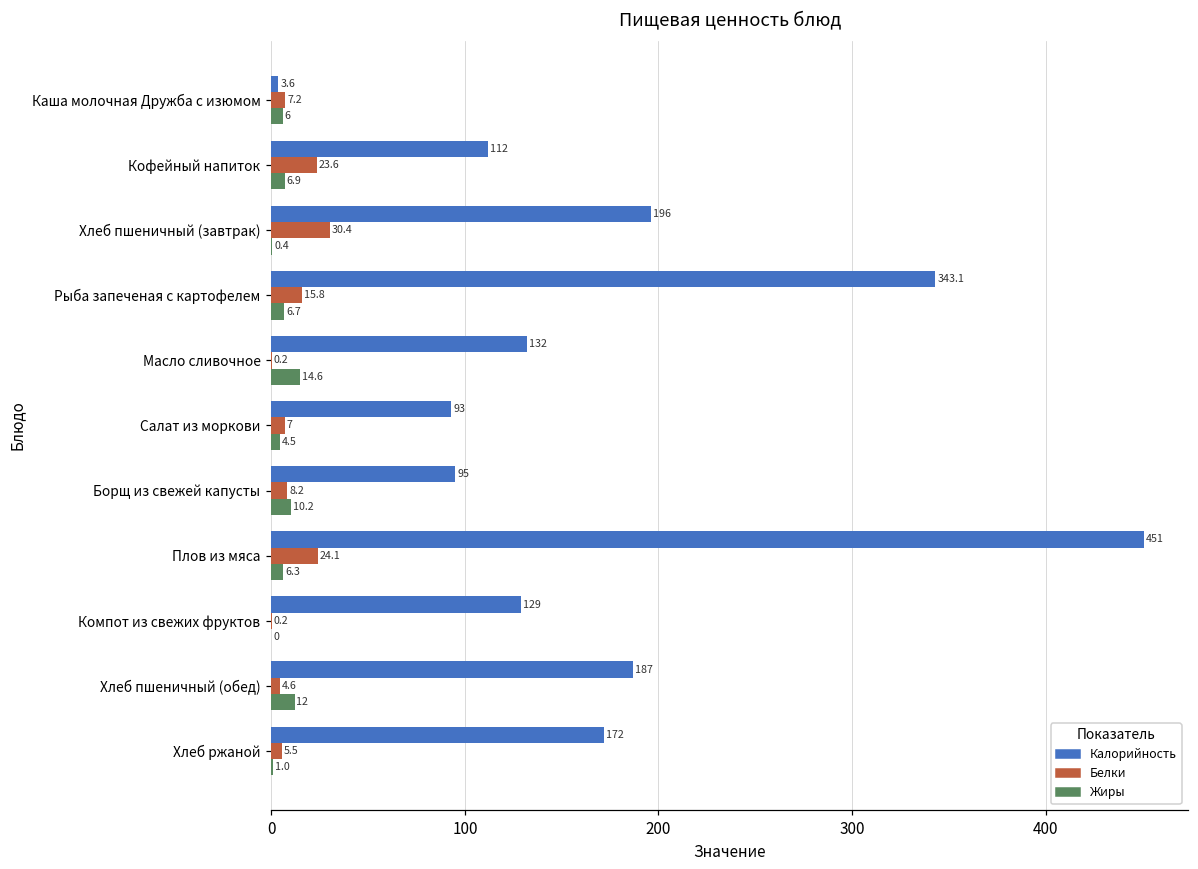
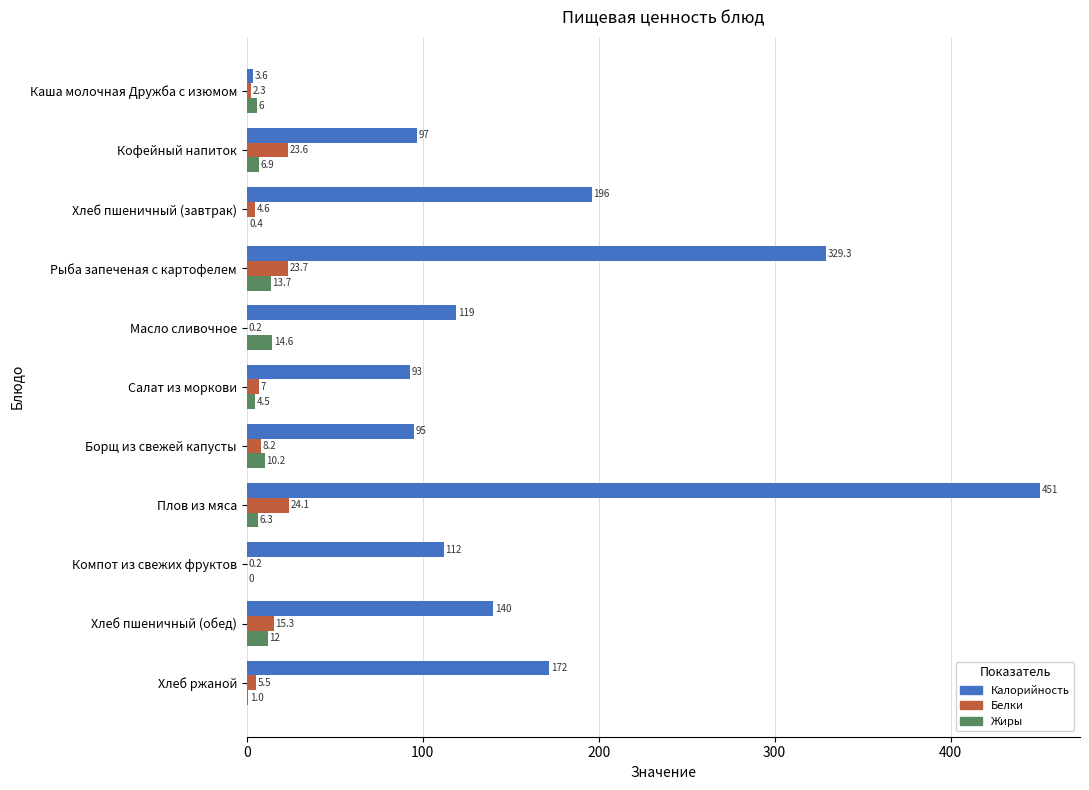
Белки, Каша молочная Дружба с изюмом: 7.2 -> 2.3
Калорийность, Кофейный напиток: 112 -> 97
Белки, Хлеб пшеничный (завтрак): 30.4 -> 4.6
Калорийность, Рыба запеченая с картофелем: 343.1 -> 329.3
Белки, Рыба запеченая с картофелем: 15.8 -> 23.7
Жиры, Рыба запеченая с картофелем: 6.7 -> 13.7
Калорийность, Масло сливочное: 132 -> 119
Калорийность, Компот из свежих фруктов: 129 -> 112
Калорийность, Хлеб пшеничный (обед): 187 -> 140
Белки, Хлеб пшеничный (обед): 4.6 -> 15.3
